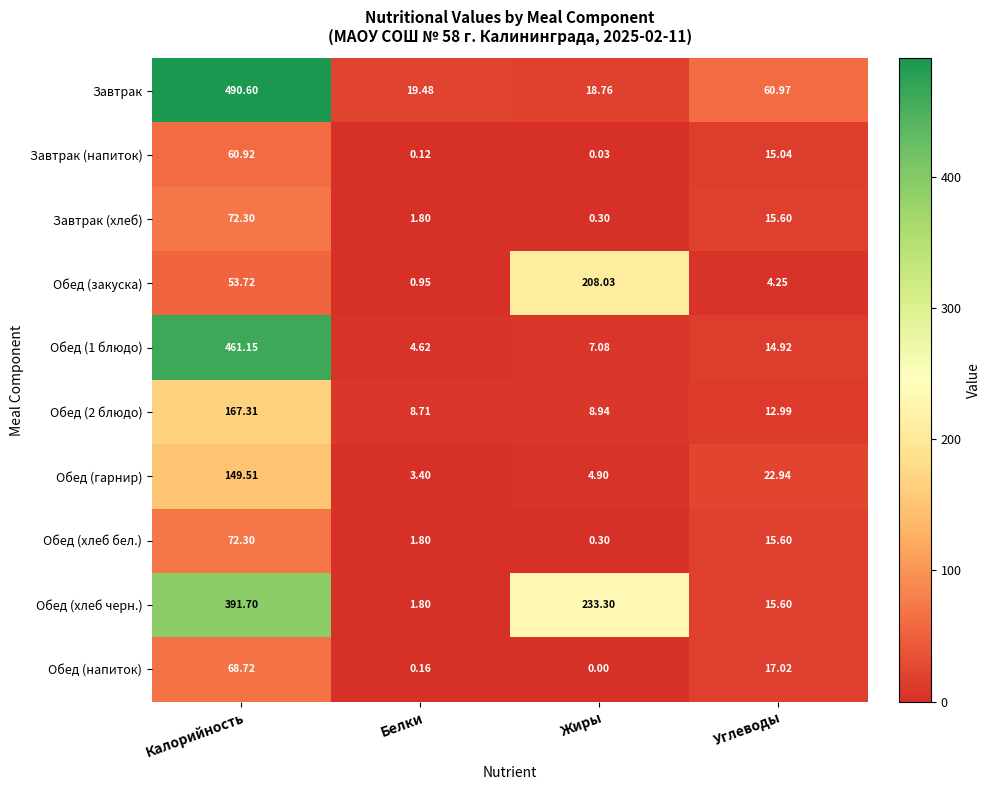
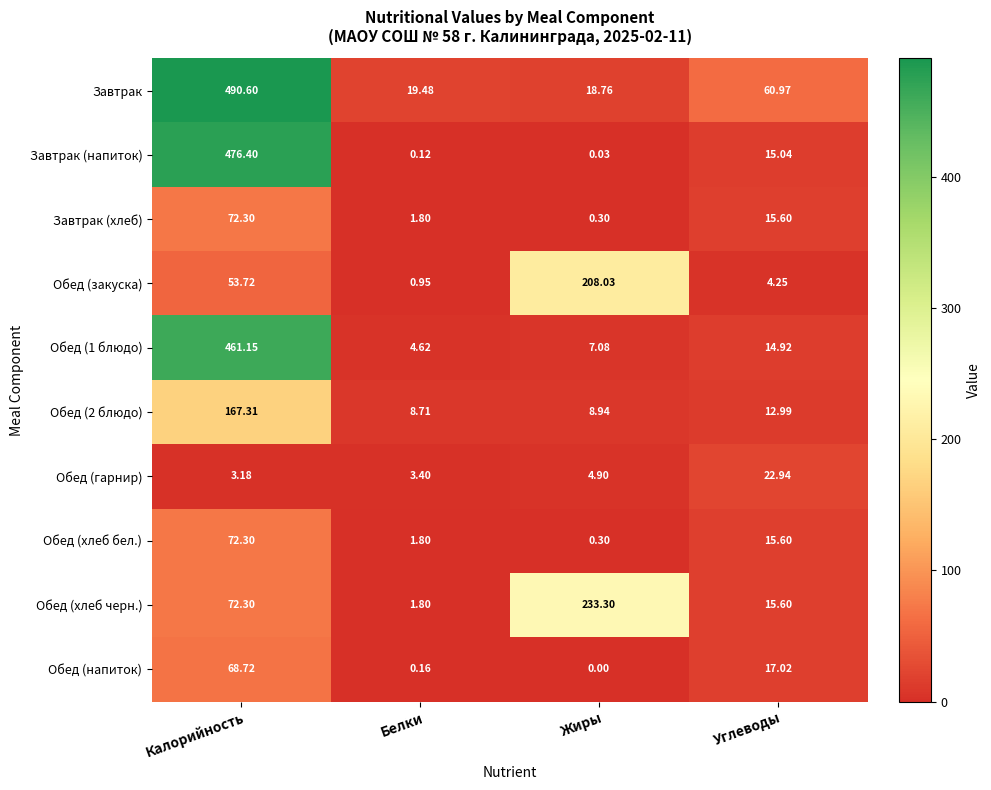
Завтрак (напиток), Калорийность: 60.92 -> 476.40
Обед (гарнир), Калорийность: 149.51 -> 3.18
Обед (хлеб черн.), Калорийность: 391.70 -> 72.30
